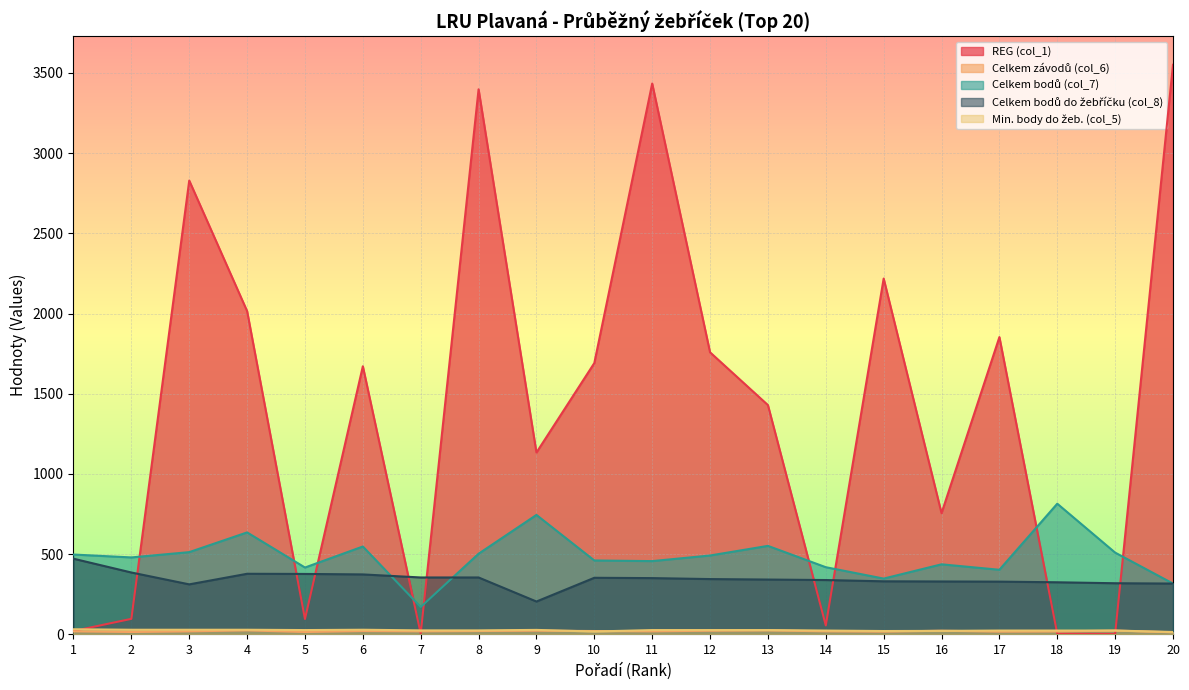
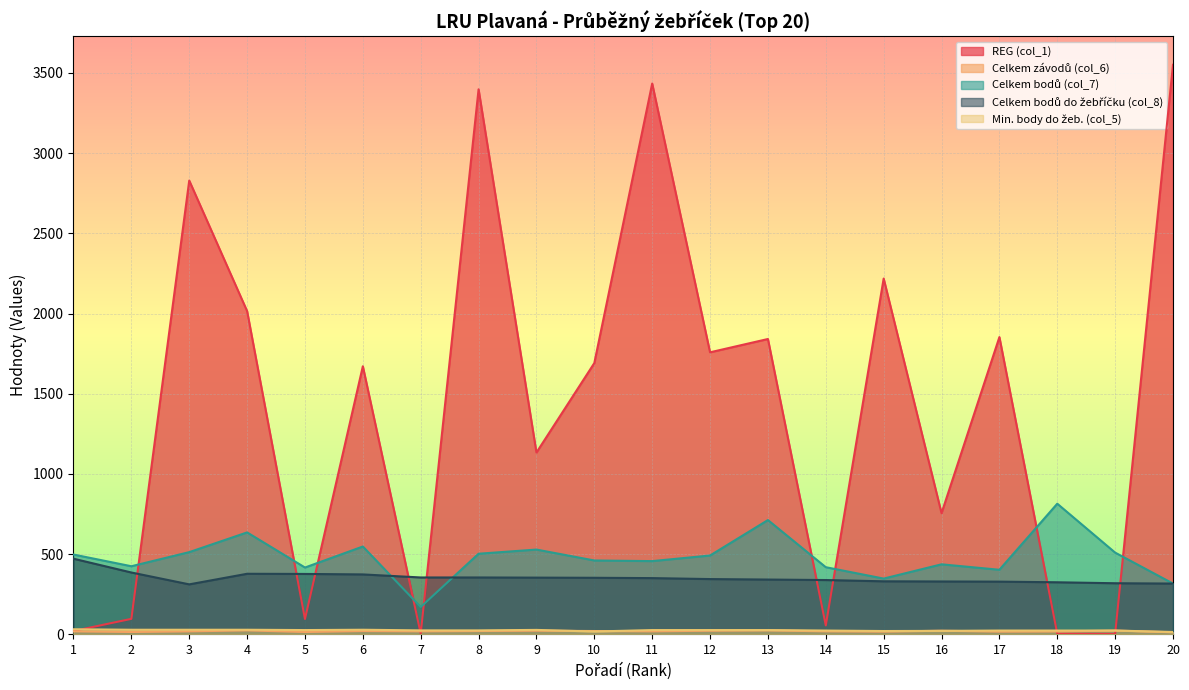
Celkem bodů (col_7), 2: 480 -> 420
Celkem bodů (col_7), 9: 740 -> 530
Celkem bodů do žebříčku (col_8), 9: 200 -> 350
REG (col_1), 13: 1430 -> 1840
Celkem bodů (col_7), 13: 550 -> 710
